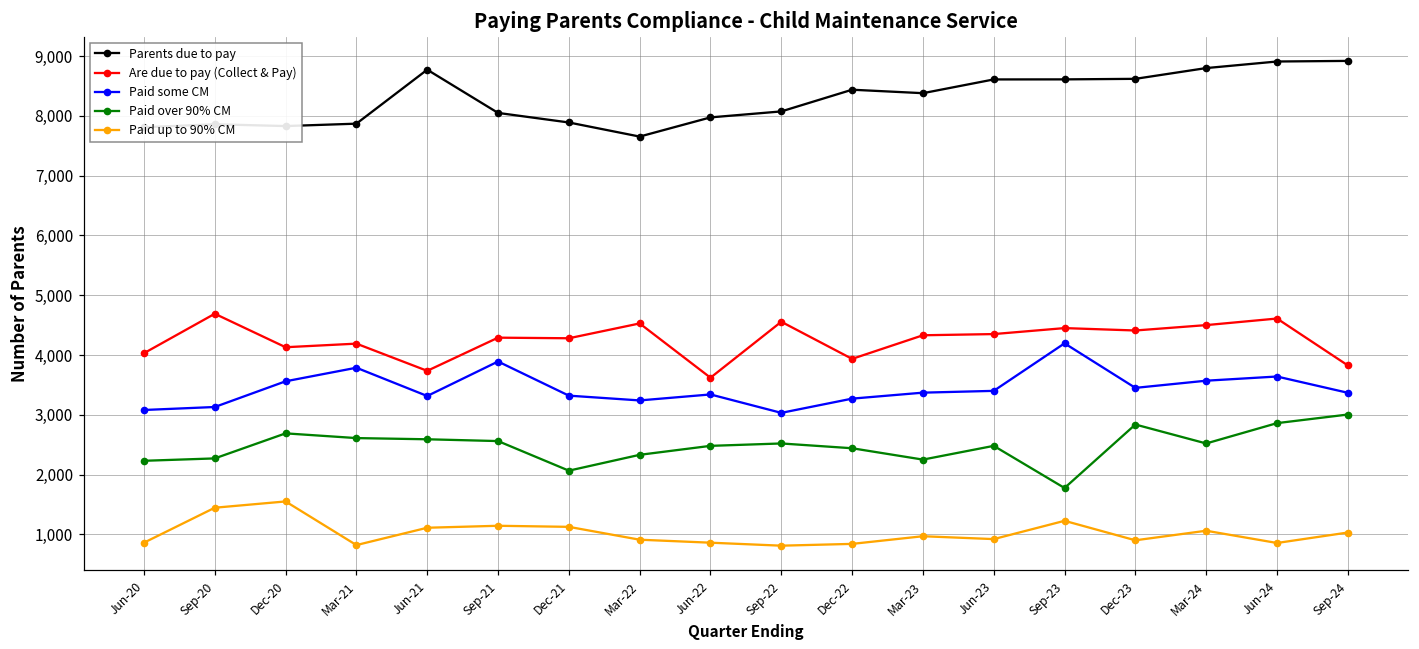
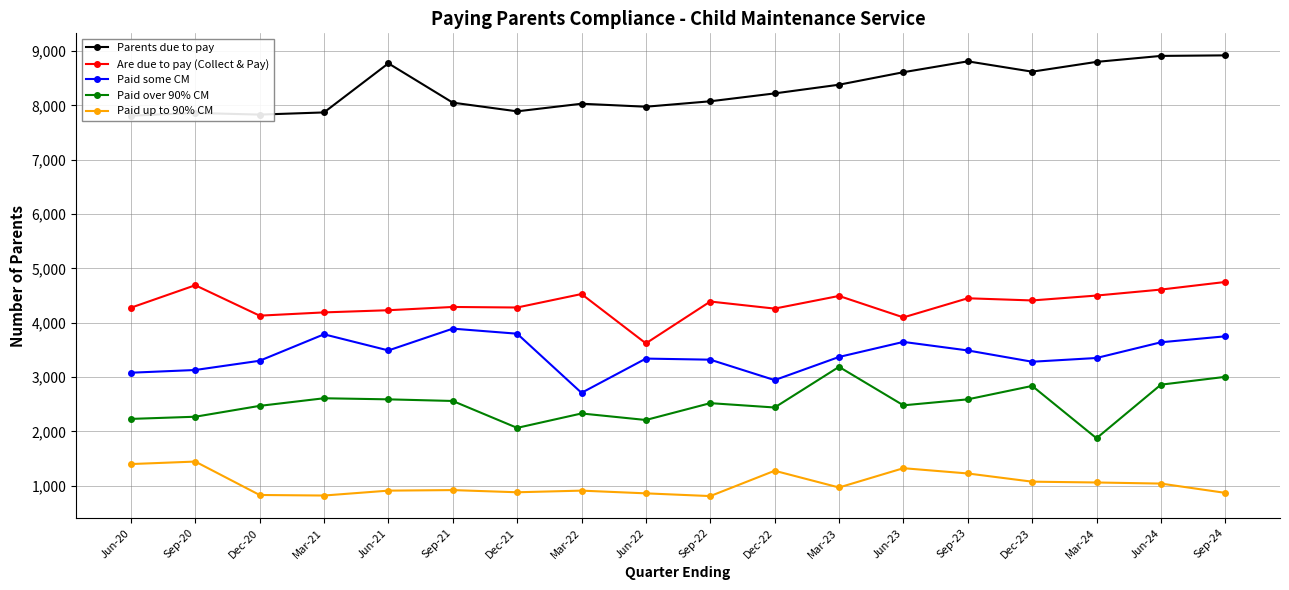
Are due to pay (Collect & Pay), Jun-20: 4,000 -> 4,300
Paid up to 90% CM, Jun-20: 900 -> 1,400
Paid some CM, Dec-20: 3,600 -> 3,300
Paid over 90% CM, Dec-20: 2,700 -> 2,500
Paid up to 90% CM, Dec-20: 1,600 -> 800
Are due to pay (Collect & Pay), Jun-21: 3,700 -> 4,200
Paid some CM, Jun-21: 3,300 -> 3,500
Paid up to 90% CM, Jun-21: 1,100 -> 900
Paid up to 90% CM, Sep-21: 1,100 -> 900
Paid some CM, Dec-21: 3,300 -> 3,800
Paid up to 90% CM, Dec-21: 1,100 -> 900
Parents due to pay, Mar-22: 7,700 -> 8,000
Paid some CM, Mar-22: 3,200 -> 2,700
Paid over 90% CM, Jun-22: 2,500 -> 2,200
Are due to pay (Collect & Pay), Sep-22: 4,600 -> 4,400
Paid some CM, Sep-22: 3,000 -> 3,300
Parents due to pay, Dec-22: 8,400 -> 8,200
Are due to pay (Collect & Pay), Dec-22: 3,900 -> 4,300
Paid some CM, Dec-22: 3,300 -> 2,900
Paid up to 90% CM, Dec-22: 800 -> 1,300
Are due to pay (Collect & Pay), Mar-23: 4,300 -> 4,500
Paid over 90% CM, Mar-23: 2,300 -> 3,200
Are due to pay (Collect & Pay), Jun-23: 4,400 -> 4,100
Paid some CM, Jun-23: 3,400 -> 3,600
Paid up to 90% CM, Jun-23: 900 -> 1,300
Parents due to pay, Sep-23: 8,600 -> 8,800
Paid some CM, Sep-23: 4,200 -> 3,500
Paid over 90% CM, Sep-23: 1,800 -> 2,600
Paid some CM, Dec-23: 3,500 -> 3,300
Paid up to 90% CM, Dec-23: 900 -> 1,100
Paid some CM, Mar-24: 3,600 -> 3,400
Paid over 90% CM, Mar-24: 2,500 -> 1,900
Paid up to 90% CM, Jun-24: 900 -> 1,000
Are due to pay (Collect & Pay), Sep-24: 3,800 -> 4,800
Paid some CM, Sep-24: 3,400 -> 3,800
Paid up to 90% CM, Sep-24: 1,000 -> 900
